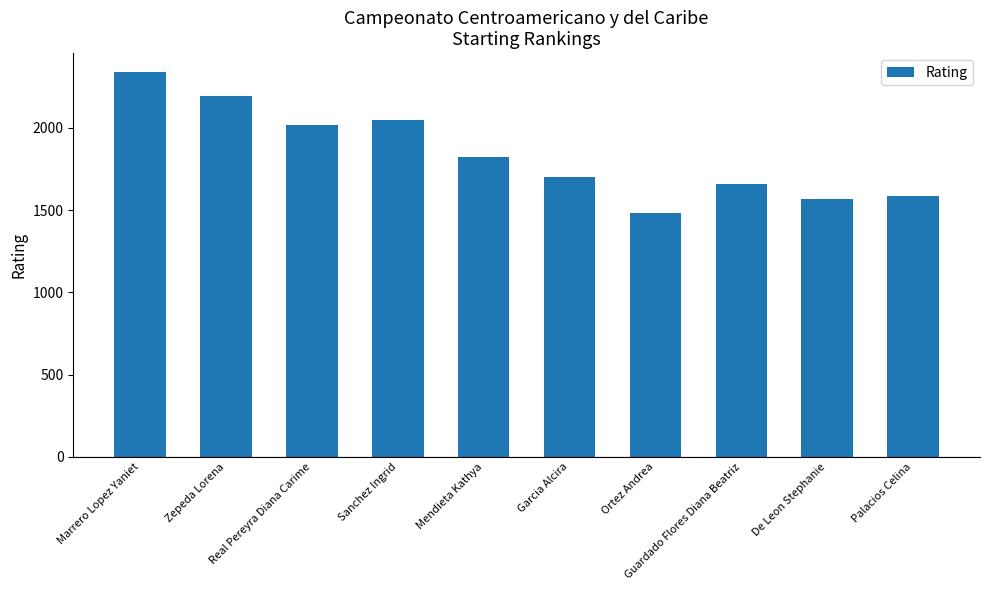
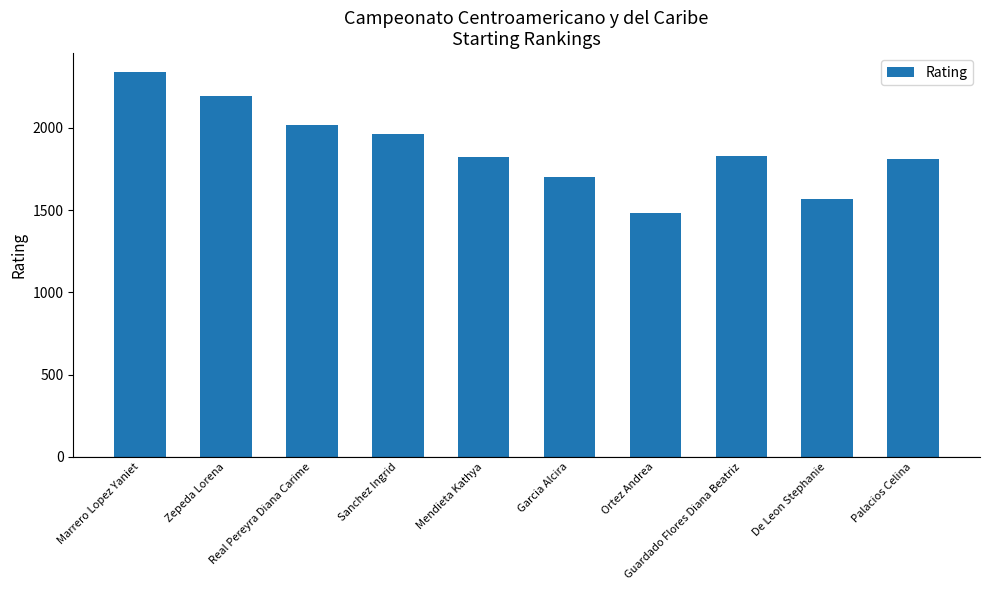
Sanchez Ingrid: 2050 -> 1960
Guardado Flores Diana Beatriz: 1660 -> 1830
Palacios Celina: 1590 -> 1810
